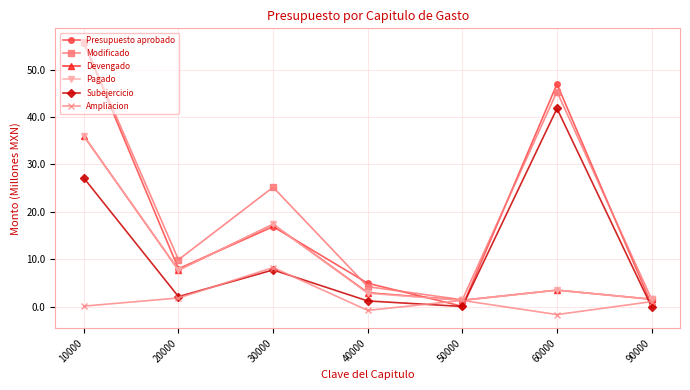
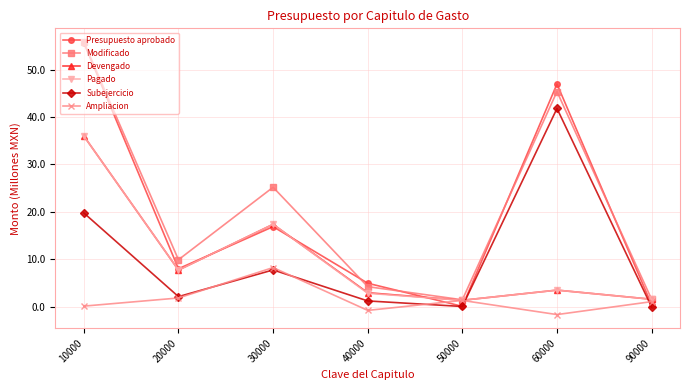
Subejercicio, 10000: 27 -> 20
